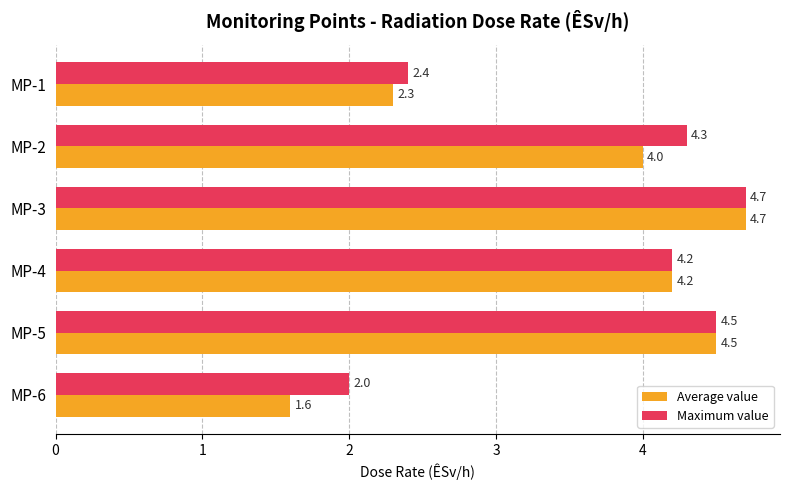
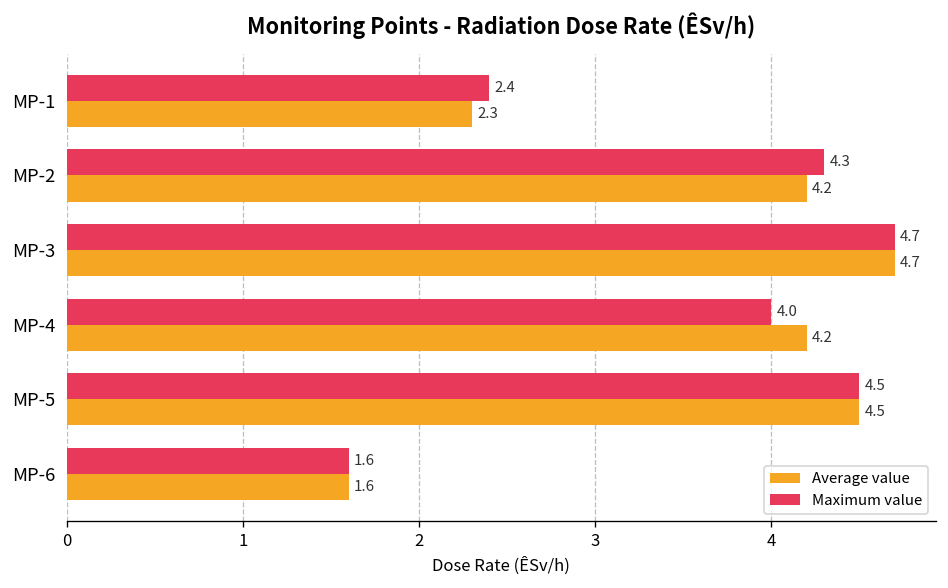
Average value, MP-2: 4.0 -> 4.2
Maximum value, MP-4: 4.2 -> 4.0
Maximum value, MP-6: 2.0 -> 1.6
